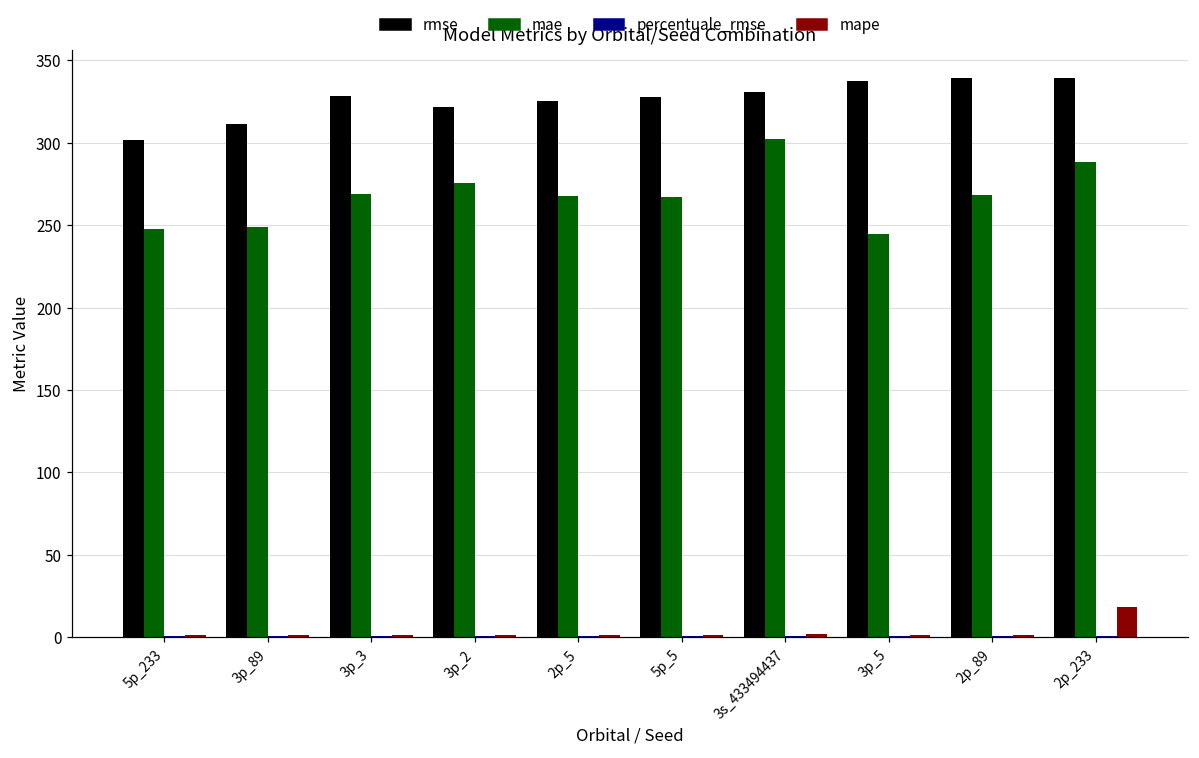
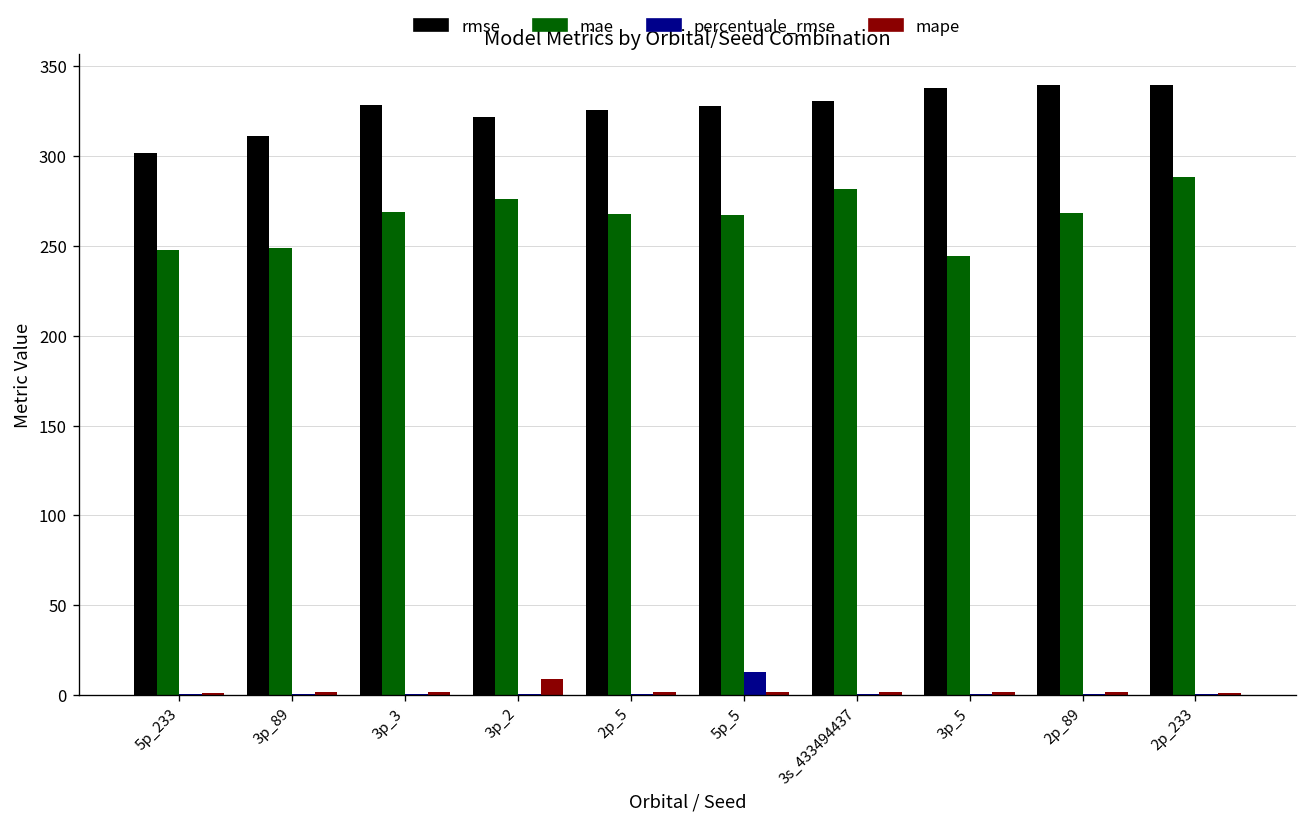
mape, 3p_2: 2 -> 9
percentuale_rmse, 5p_5: 0 -> 13
mae, 3s_433494437: 302 -> 282
mape, 2p_233: 18 -> 1
